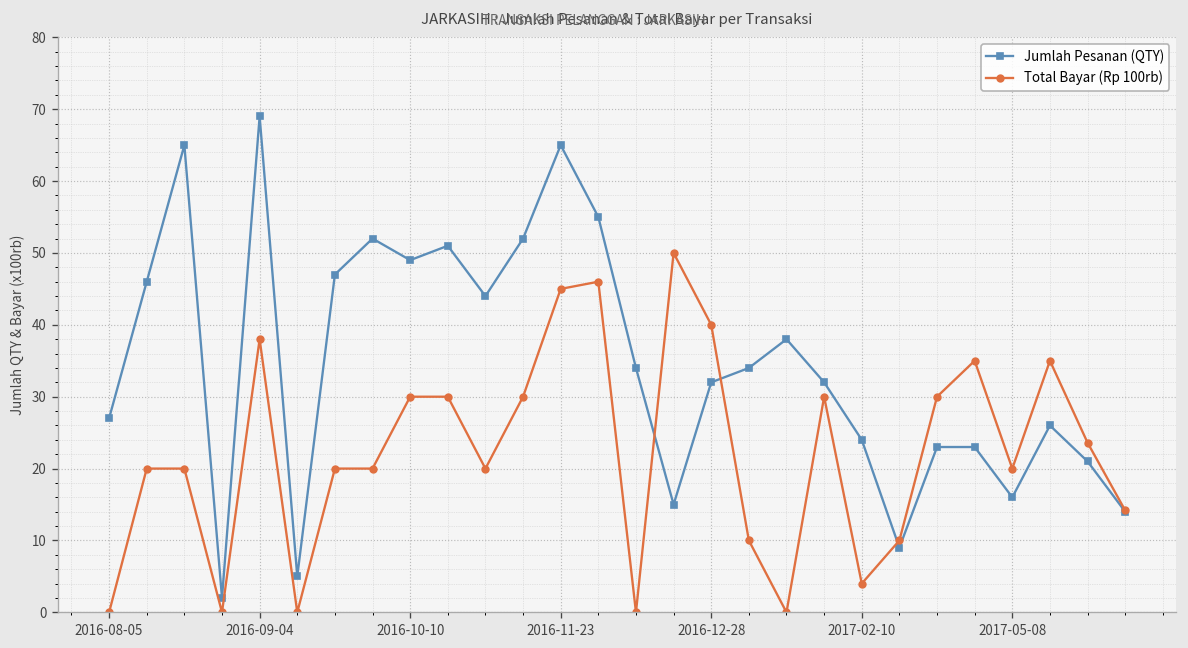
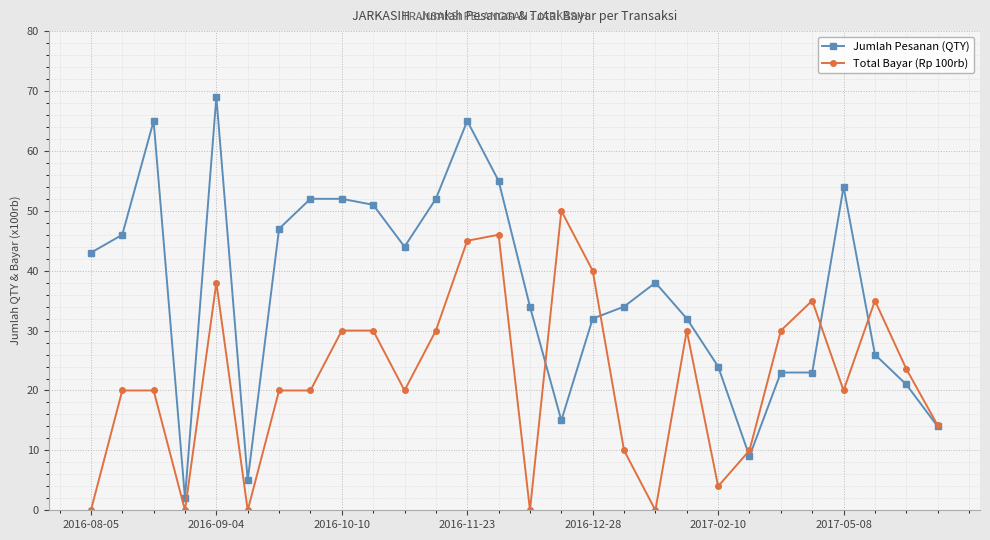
Jumlah Pesanan (QTY), 2016-08-05: 27 -> 43
Jumlah Pesanan (QTY), 2016-10-10: 49 -> 52
Jumlah Pesanan (QTY), 2017-05-08: 16 -> 54
